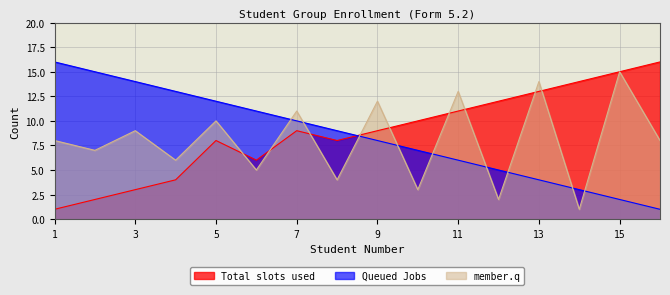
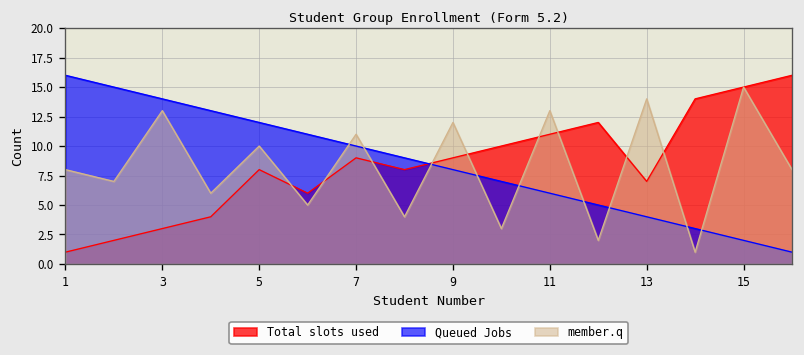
member.q, 3: 9 -> 13
Total slots used, 13: 13 -> 7
